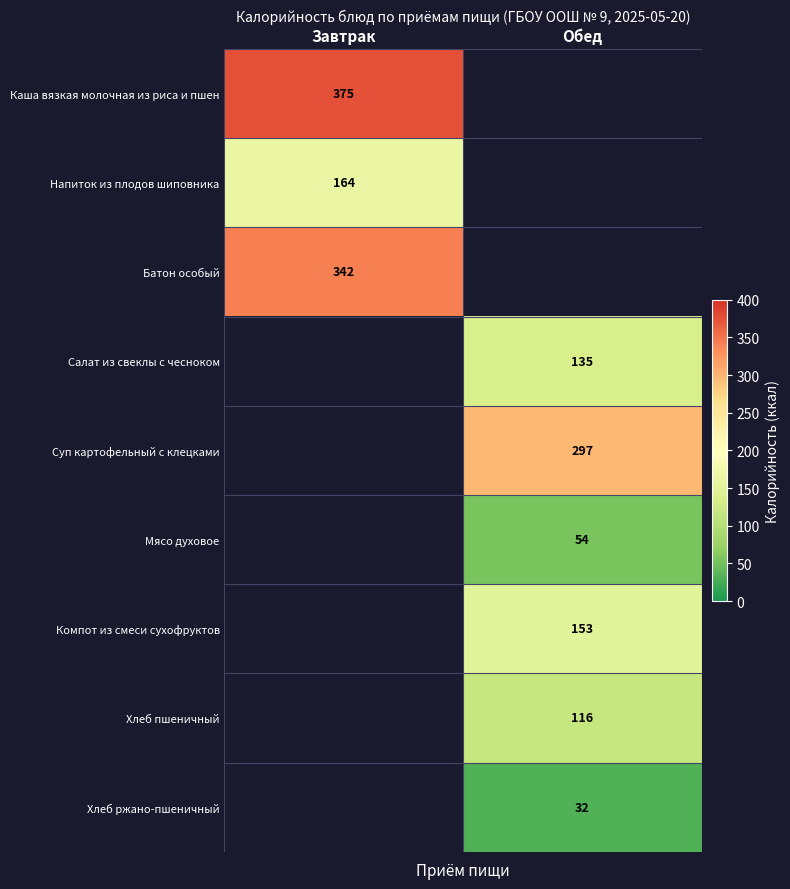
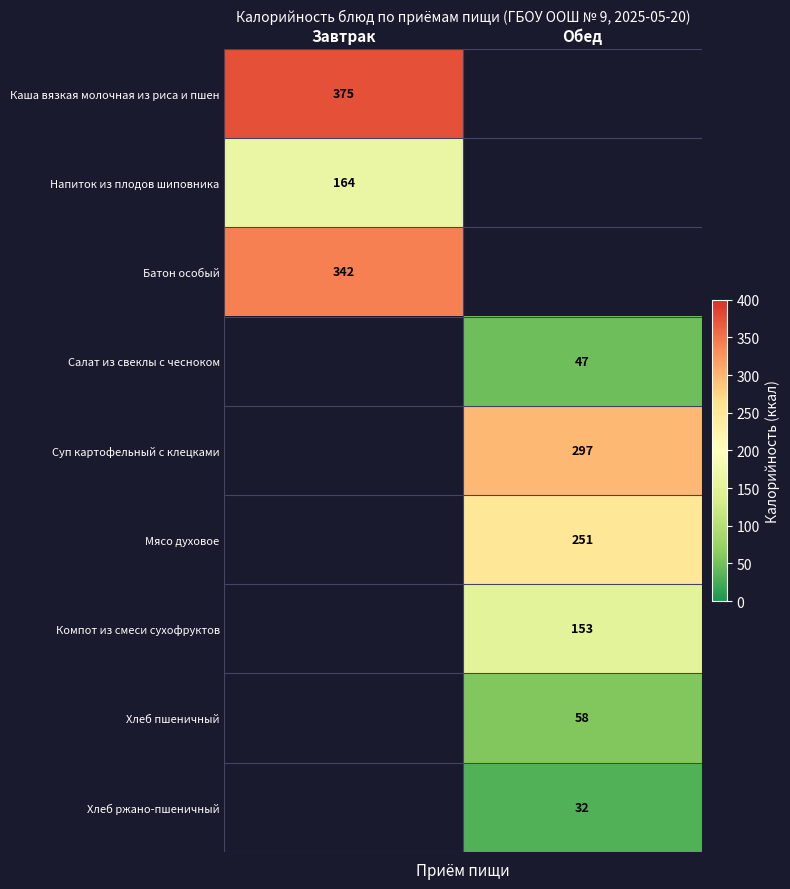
Салат из свеклы с чесноком, Обед: 135 -> 47
Мясо духовое, Обед: 54 -> 251
Хлеб пшеничный, Обед: 116 -> 58
